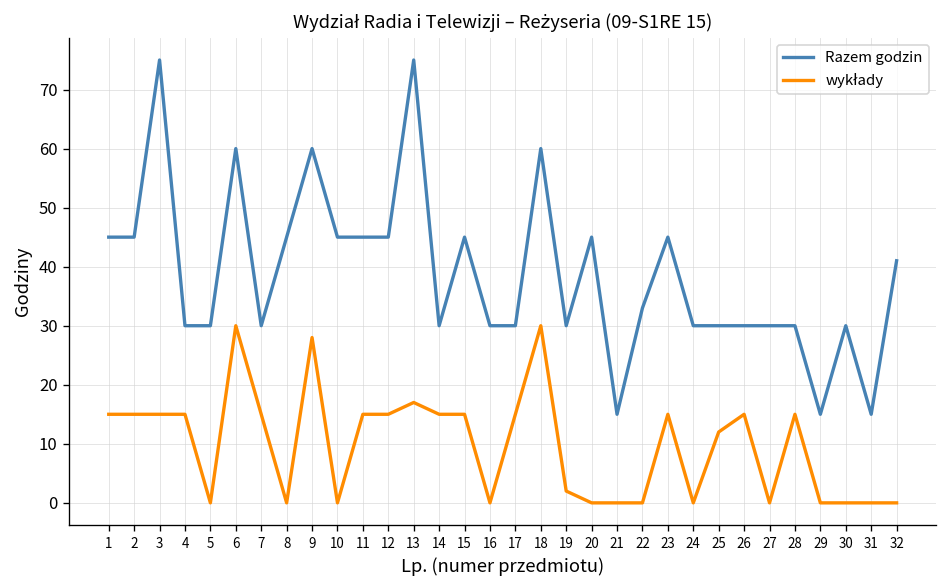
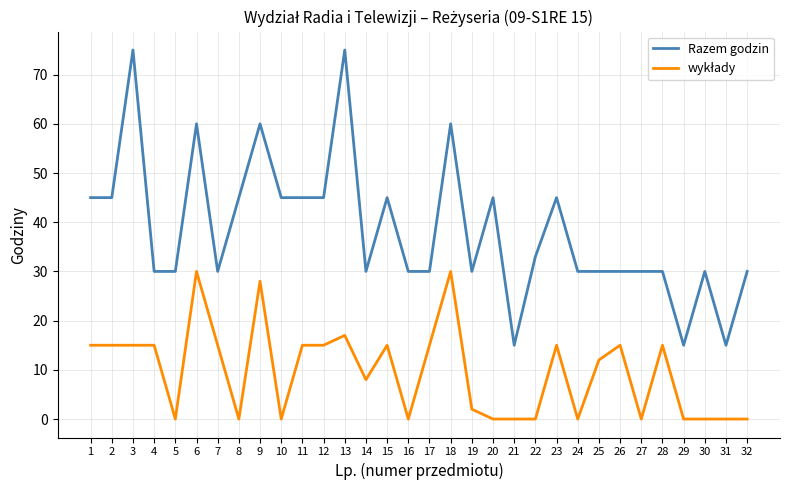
wykłady, 14: 15 -> 8
Razem godzin, 32: 41 -> 30
